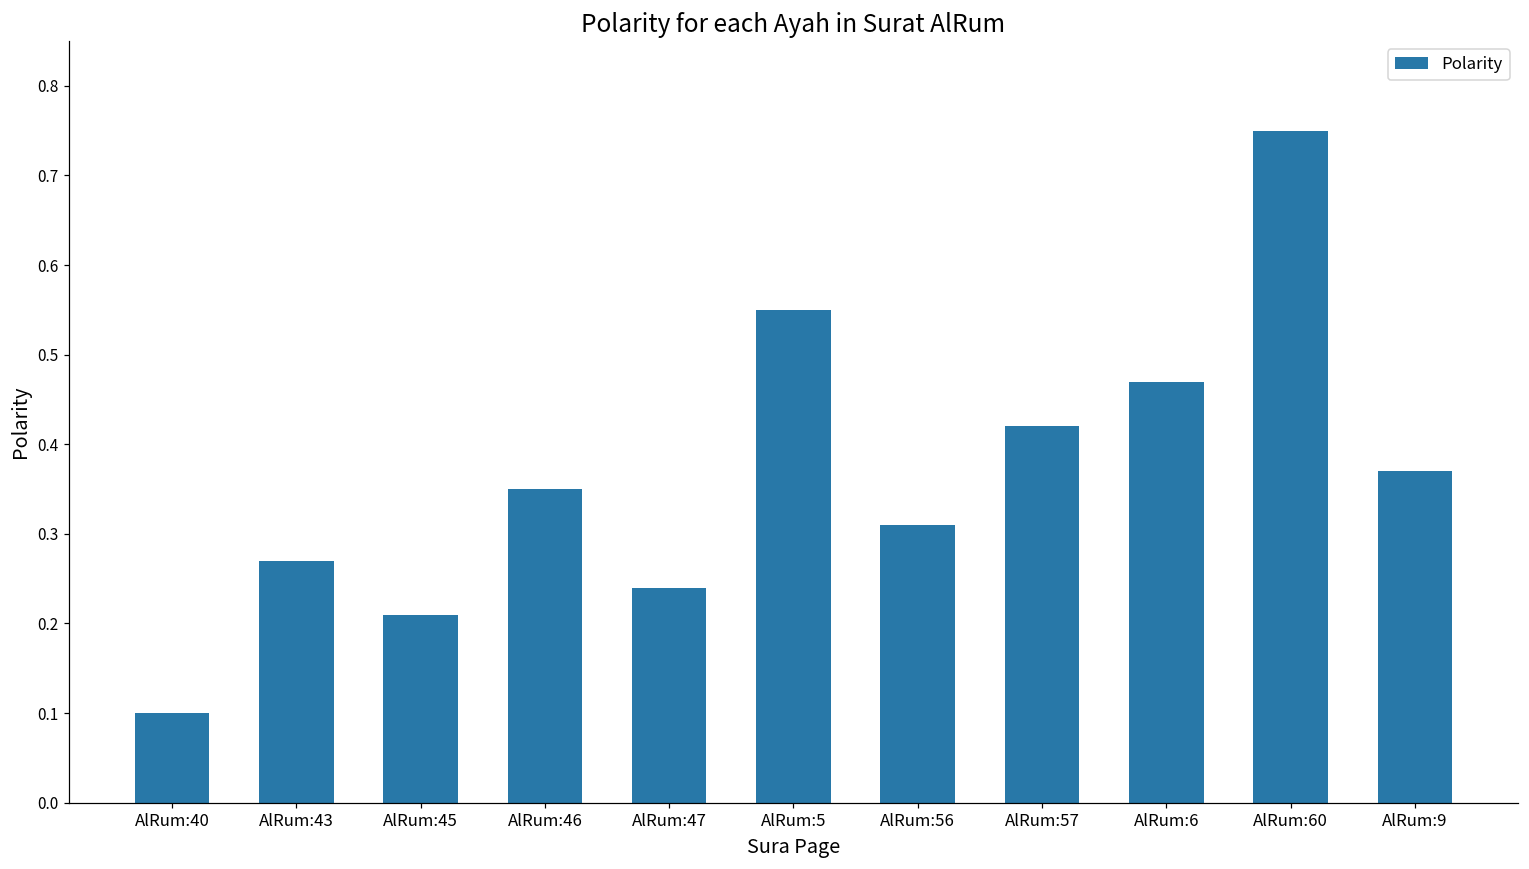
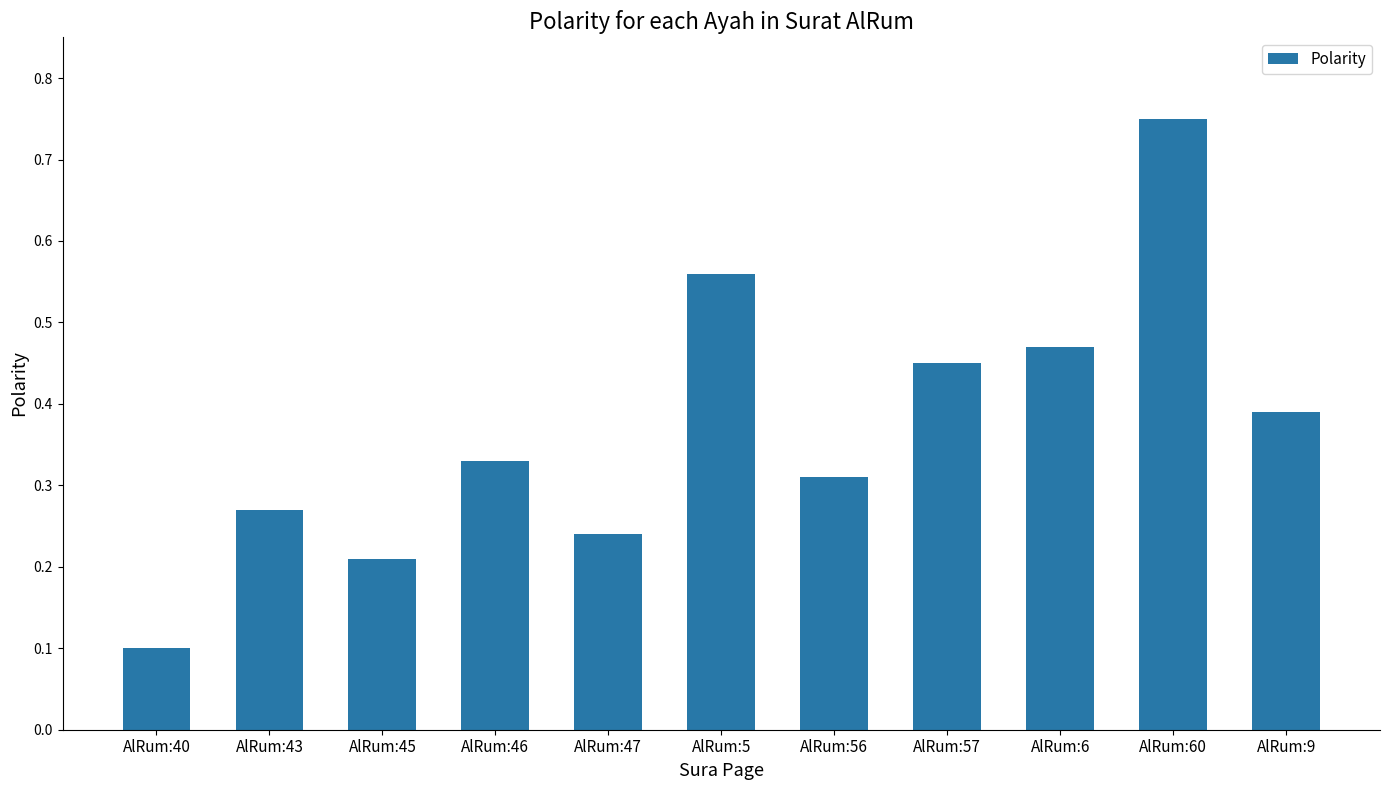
AlRum:46: 0.35 -> 0.33
AlRum:5: 0.55 -> 0.56
AlRum:57: 0.42 -> 0.45
AlRum:9: 0.37 -> 0.39
